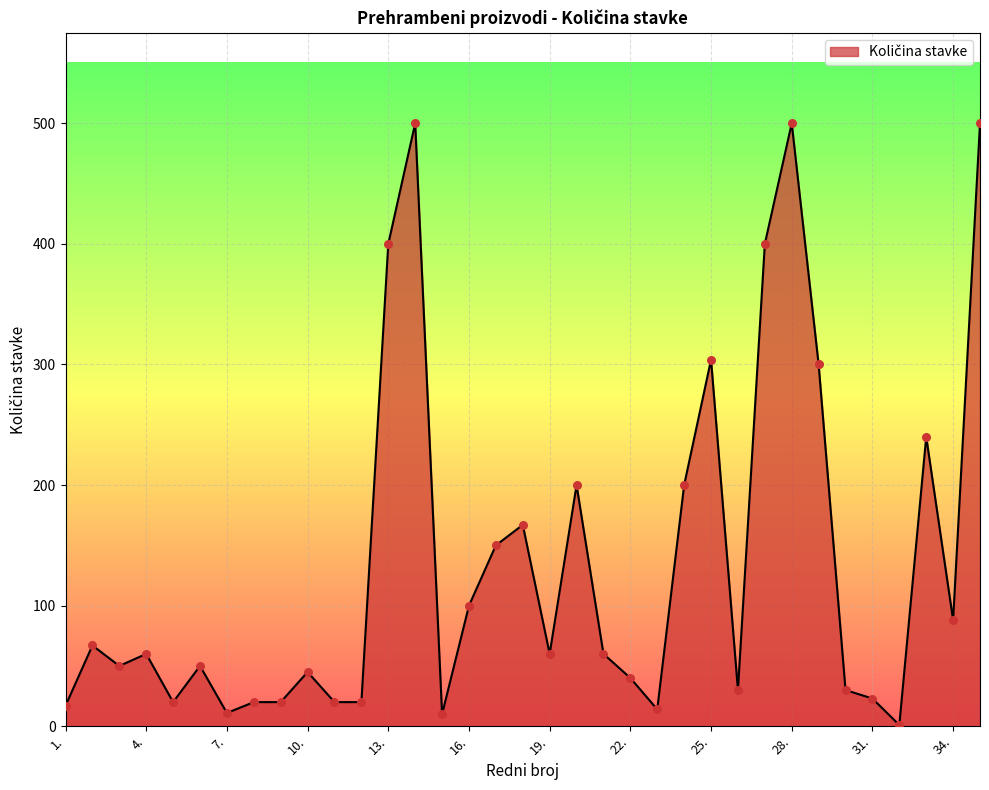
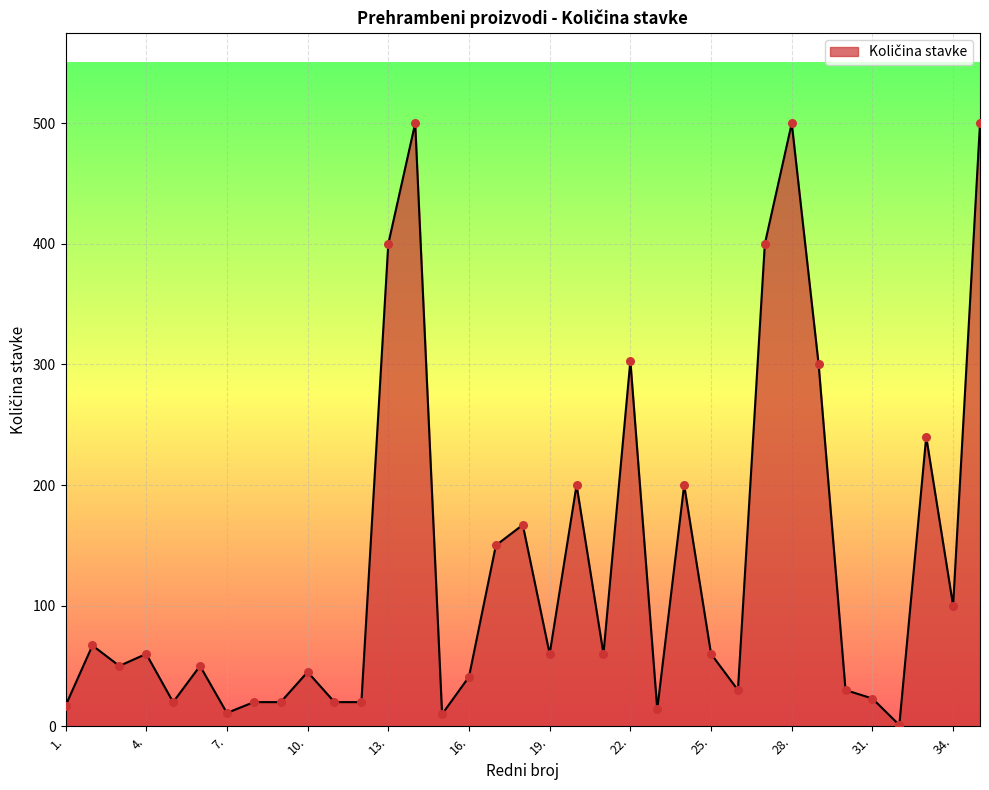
16.: 100 -> 41
22.: 40 -> 303
25.: 304 -> 60
34.: 88 -> 100
